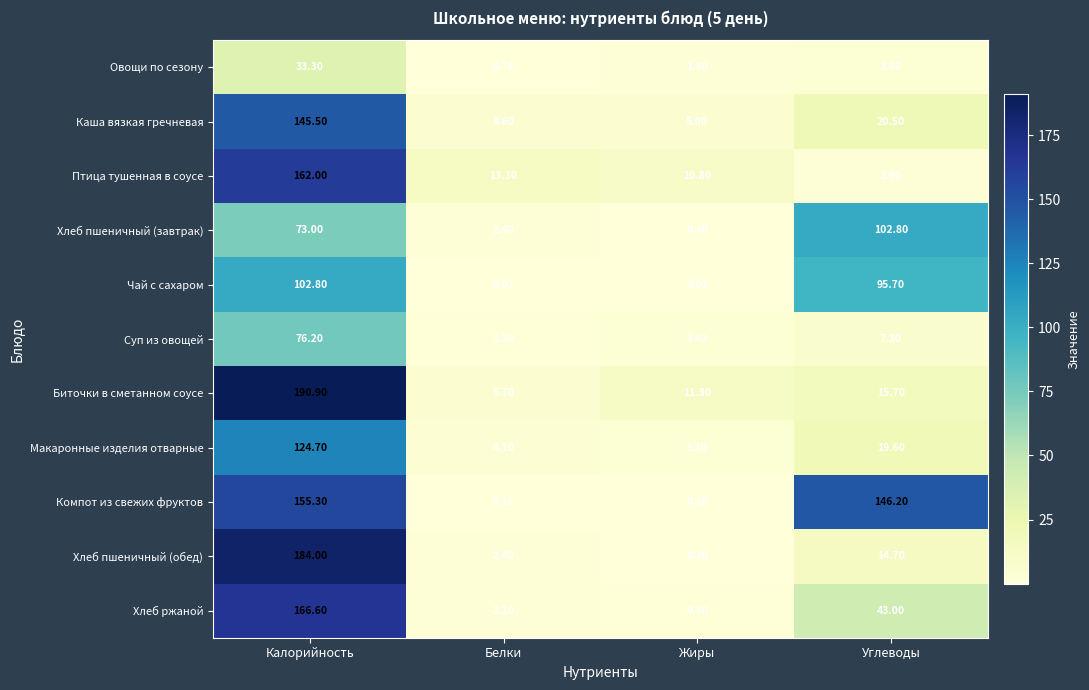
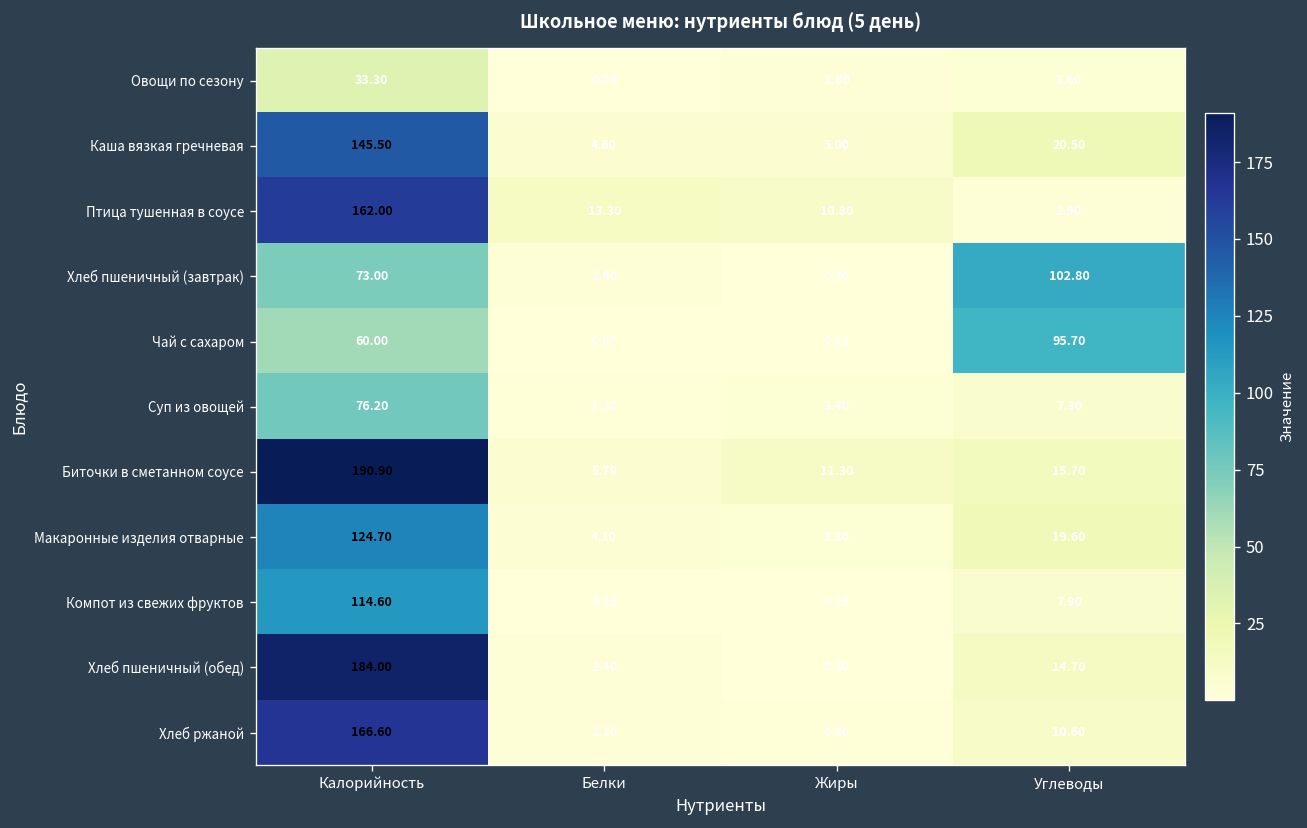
Чай с сахаром, Калорийность: 102.80 -> 60.00
Компот из свежих фруктов, Калорийность: 155.30 -> 114.60
Компот из свежих фруктов, Углеводы: 146.20 -> 7.90
Хлеб ржаной, Углеводы: 43.00 -> 10.60
